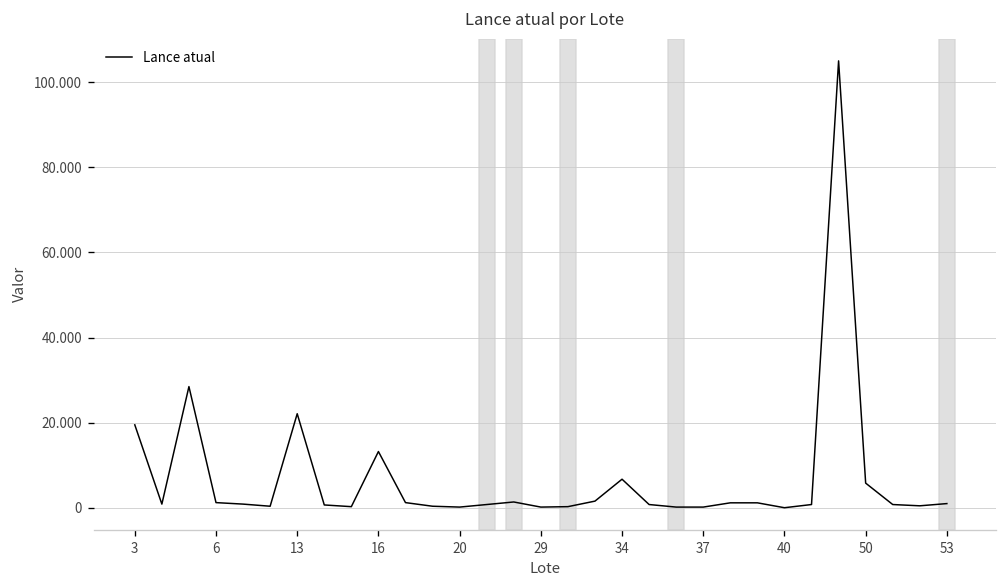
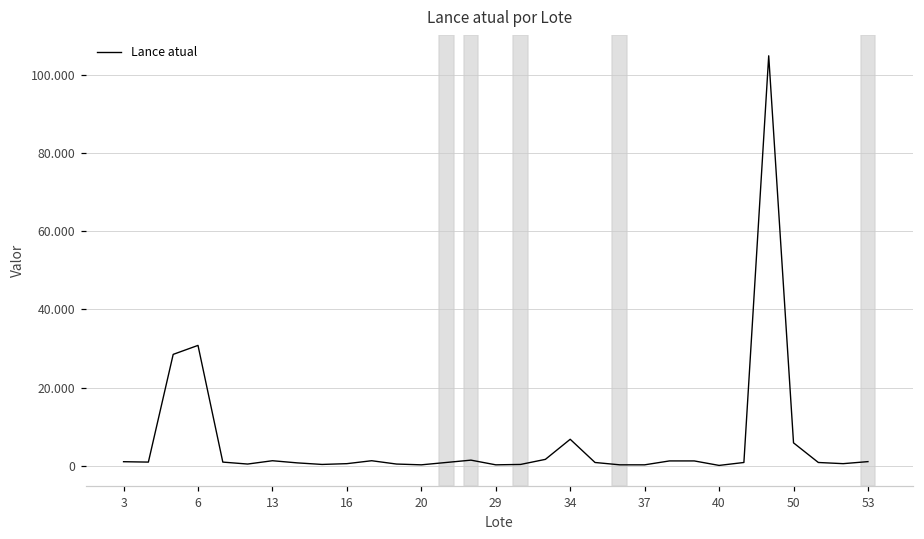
3: 20 -> 1
6: 1 -> 31
13: 22 -> 1
16: 13 -> 1
